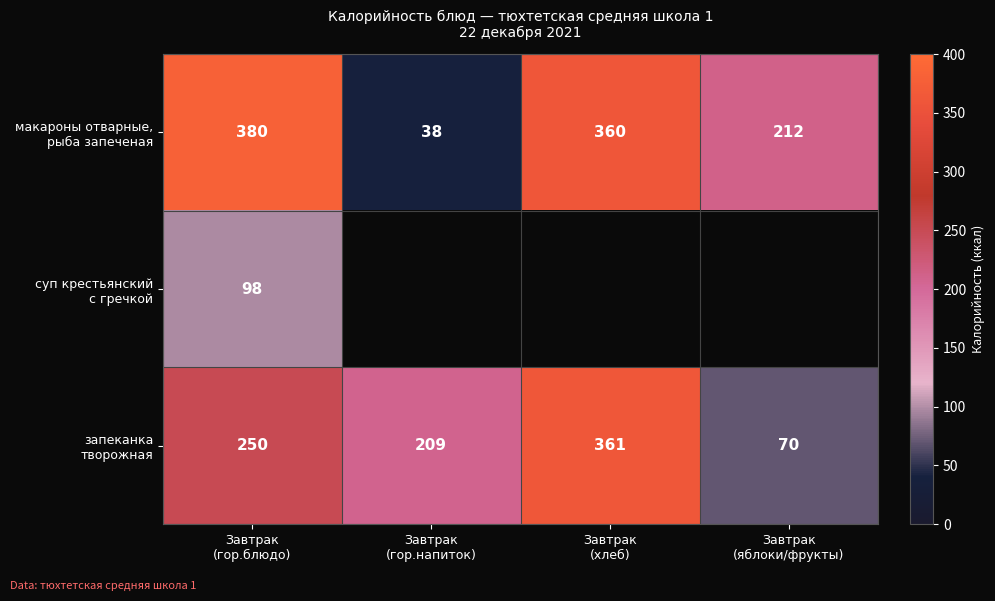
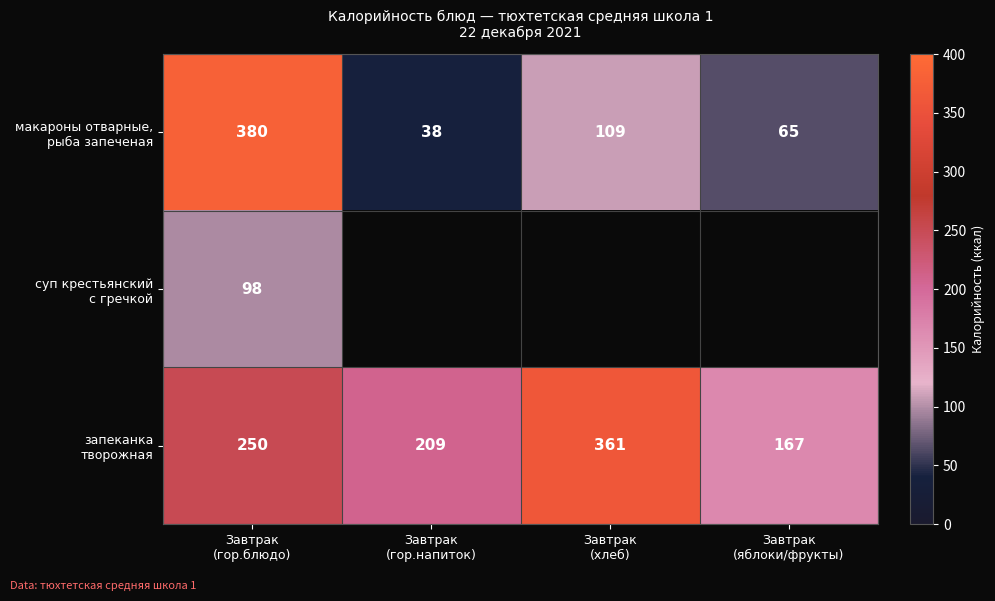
макароны отварные, рыба запеченая, Завтрак (хлеб): 360 -> 109
макароны отварные, рыба запеченая, Завтрак (яблоки/фрукты): 212 -> 65
запеканка творожная, Завтрак (яблоки/фрукты): 70 -> 167
